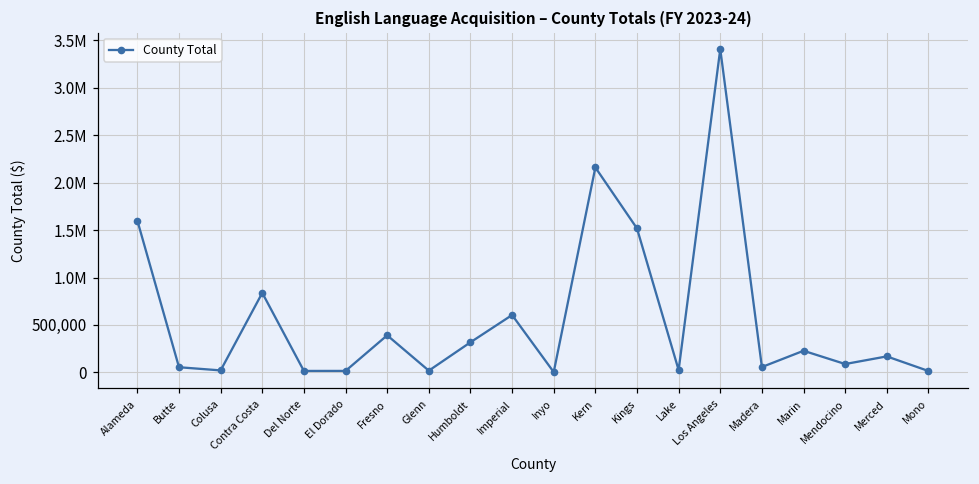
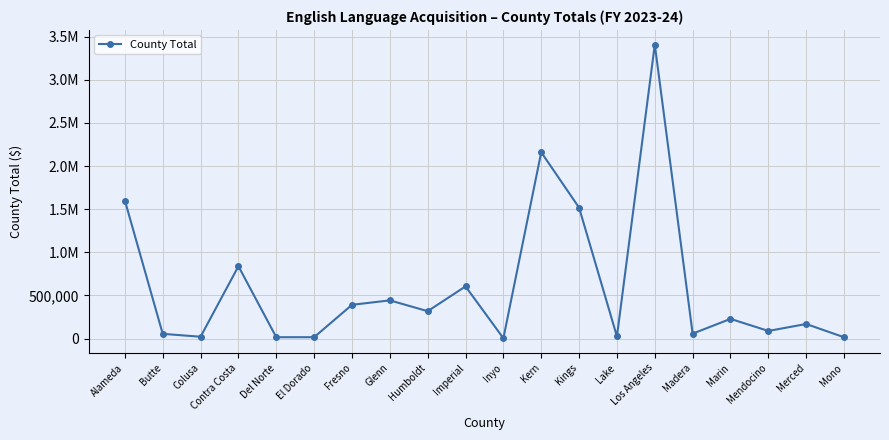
Glenn: 0 -> 400,000
